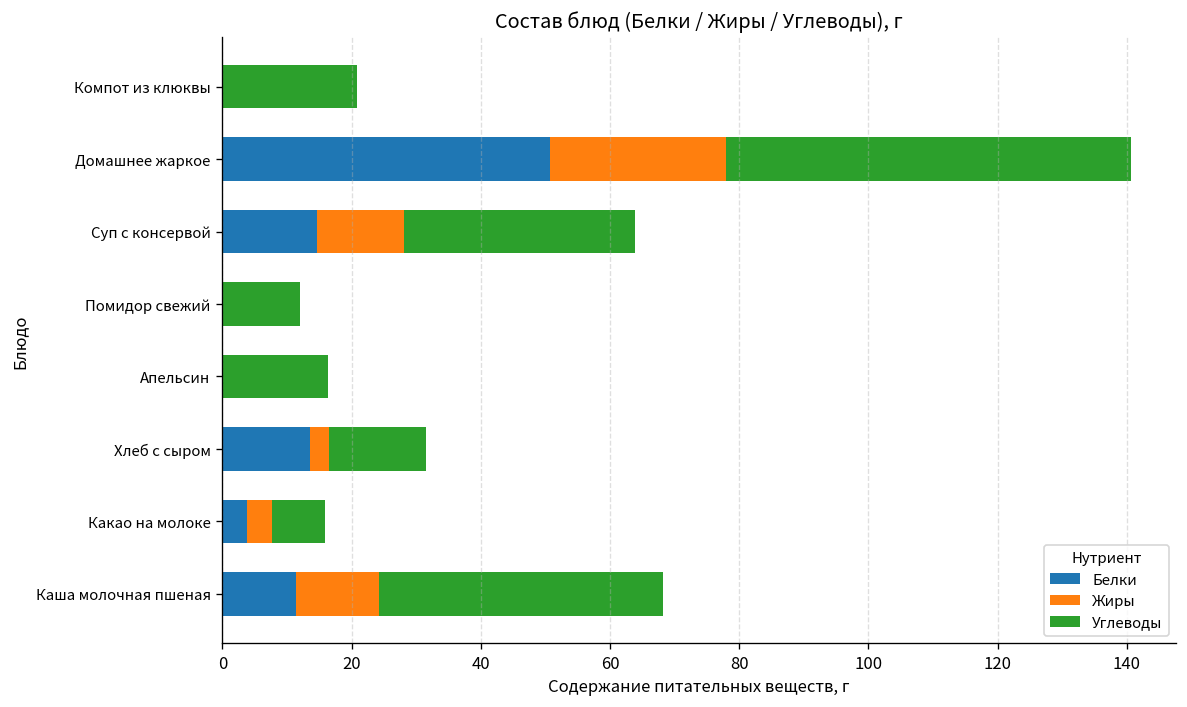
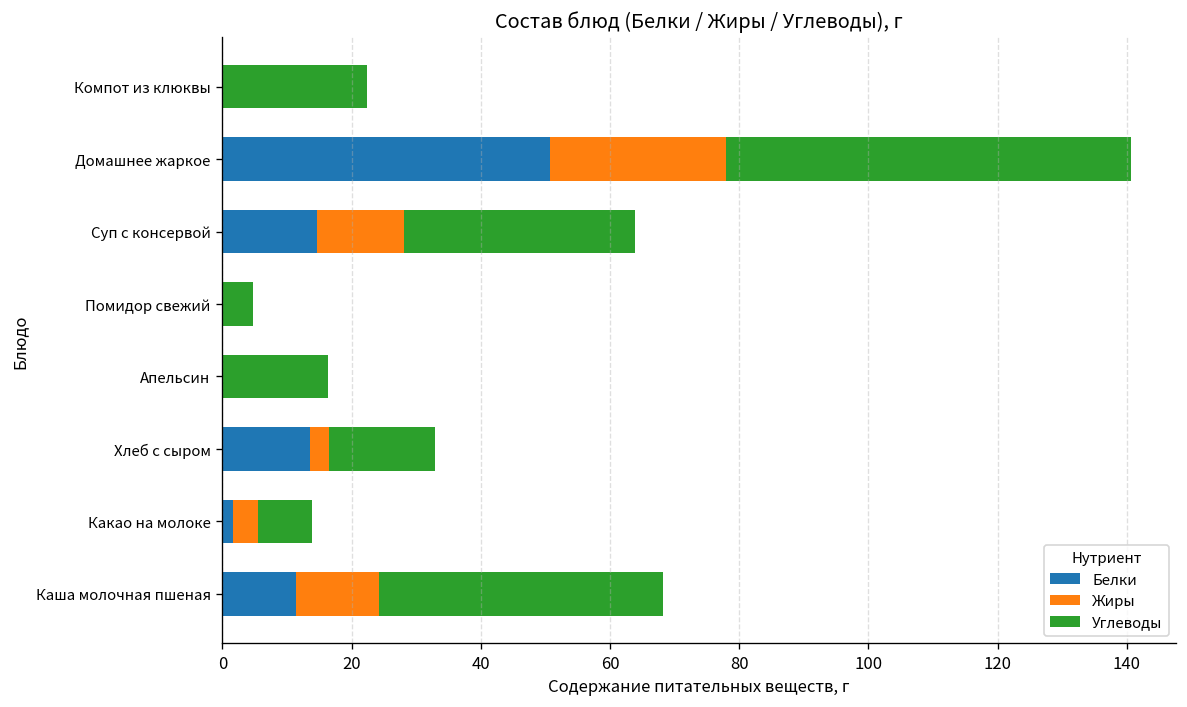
Углеводы, Компот из клюквы: 21 -> 22
Углеводы, Помидор свежий: 12 -> 5
Углеводы, Хлеб с сыром: 15 -> 16
Белки, Какао на молоке: 4 -> 2
